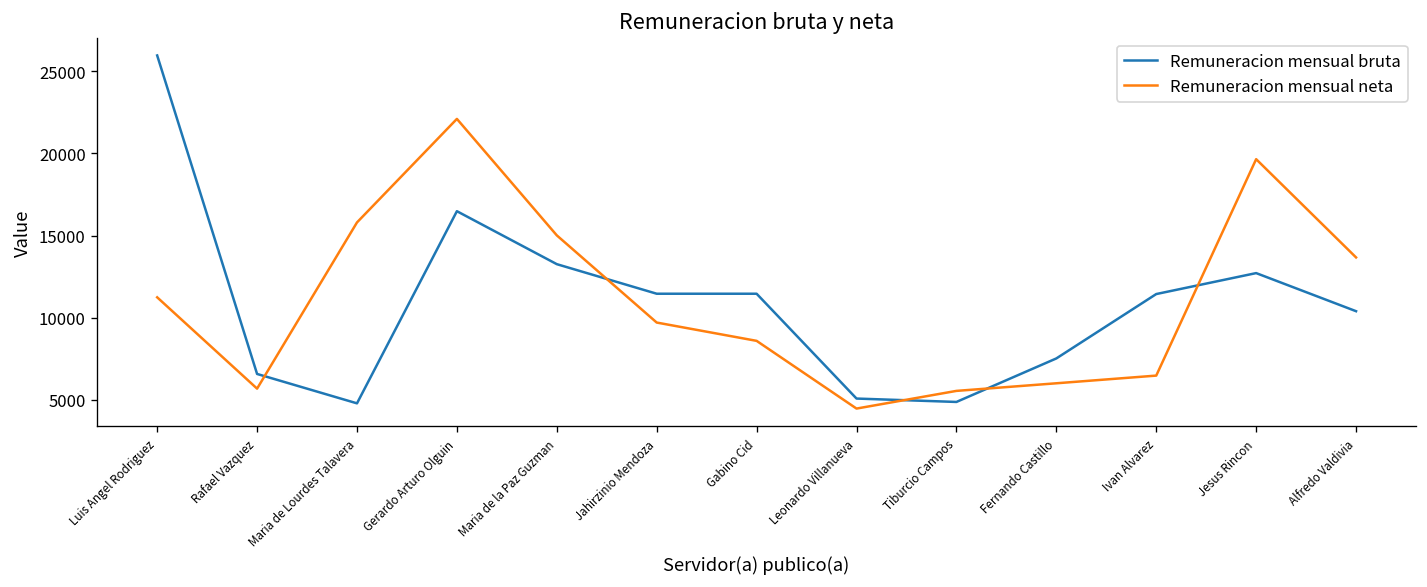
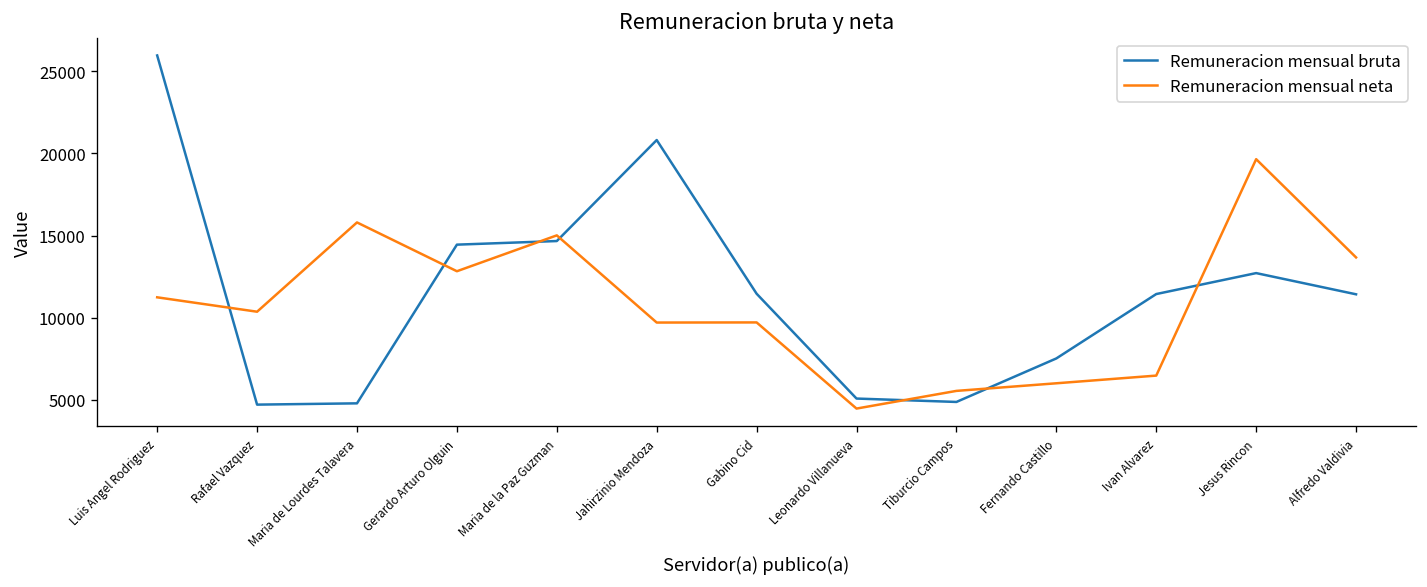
Remuneracion mensual bruta, Rafael Vazquez: 6600 -> 4700
Remuneracion mensual neta, Rafael Vazquez: 5700 -> 10400
Remuneracion mensual bruta, Gerardo Arturo Olguin: 16500 -> 14400
Remuneracion mensual neta, Gerardo Arturo Olguin: 22100 -> 12800
Remuneracion mensual bruta, Maria de la Paz Guzman: 13300 -> 14700
Remuneracion mensual bruta, Jahirzinio Mendoza: 11500 -> 20800
Remuneracion mensual neta, Gabino Cid: 8600 -> 9700
Remuneracion mensual bruta, Alfredo Valdivia: 10400 -> 11400
